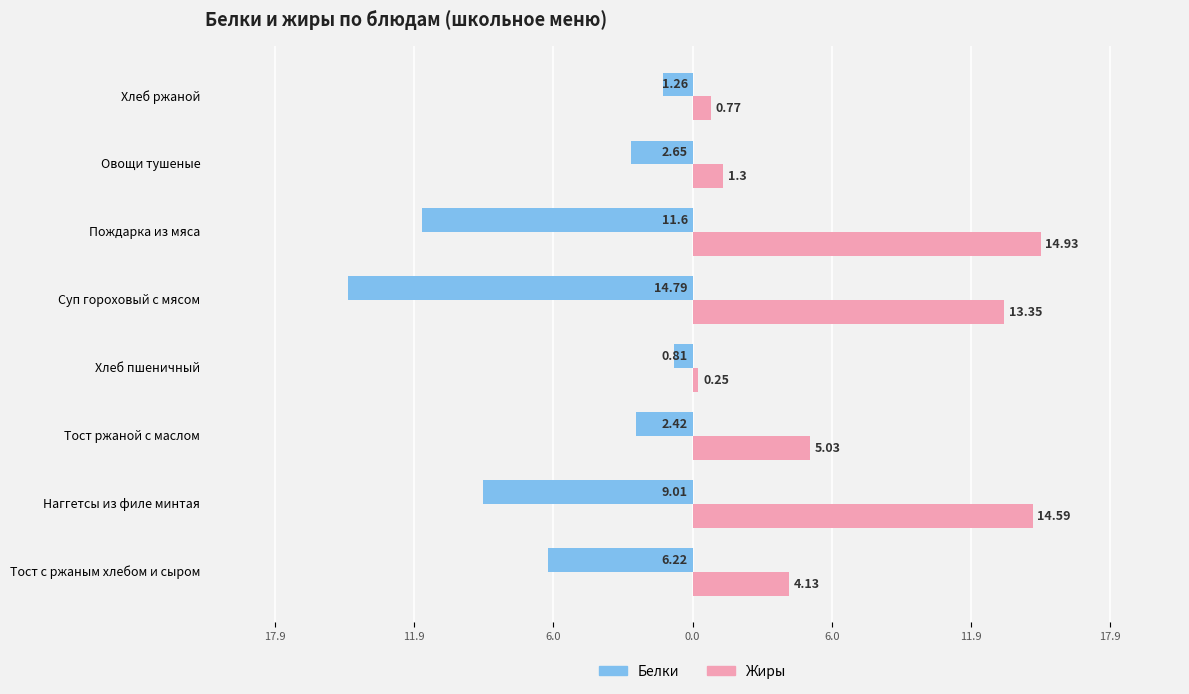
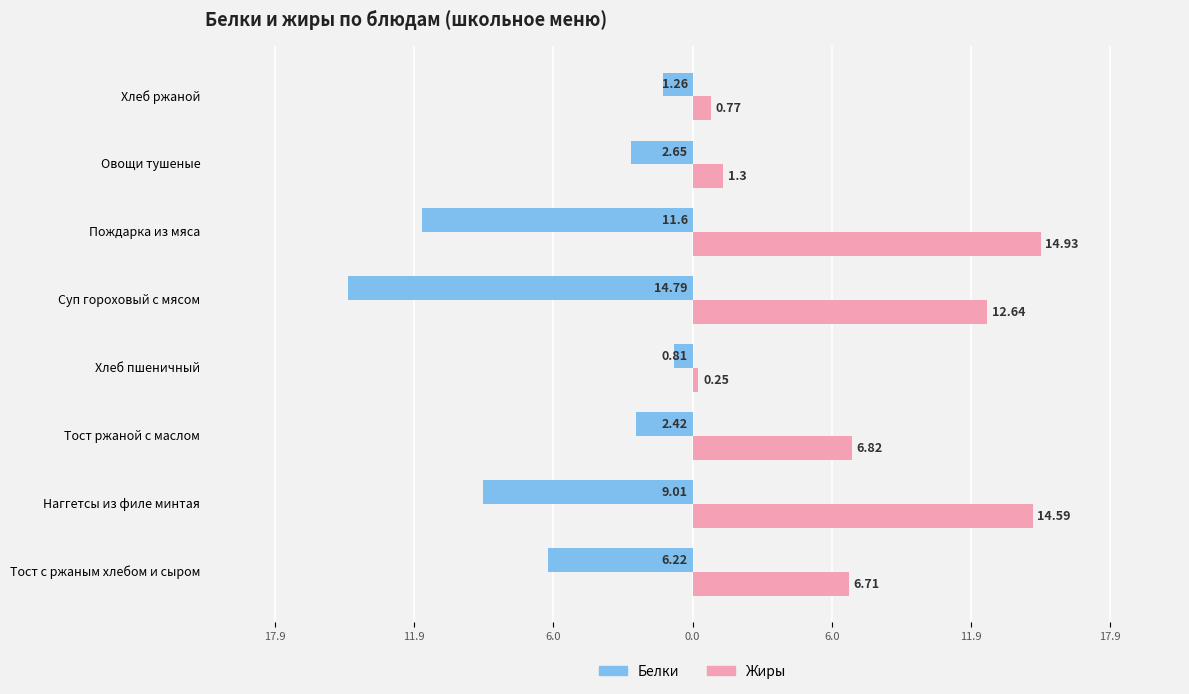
Жиры, Суп гороховый с мясом: 13.35 -> 12.64
Жиры, Тост ржаной с маслом: 5.03 -> 6.82
Жиры, Тост с ржаным хлебом и сыром: 4.13 -> 6.71
